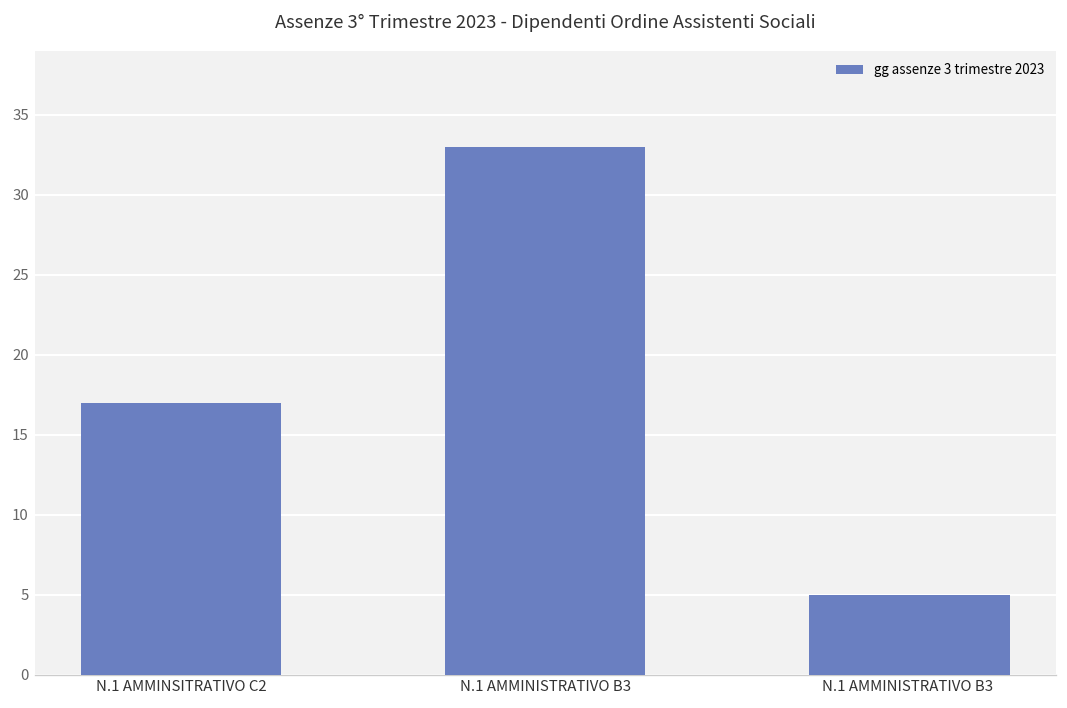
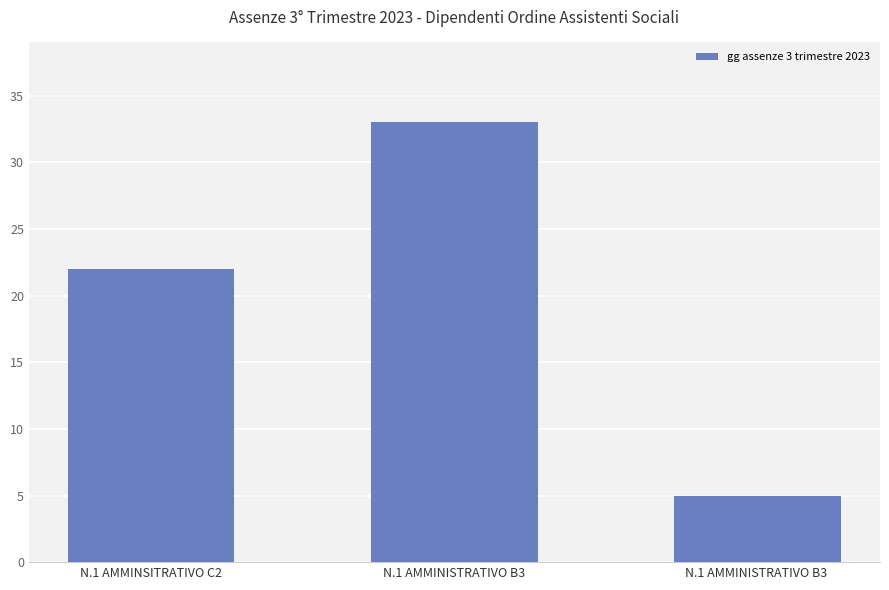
N.1 AMMINSITRATIVO C2: 17 -> 22
